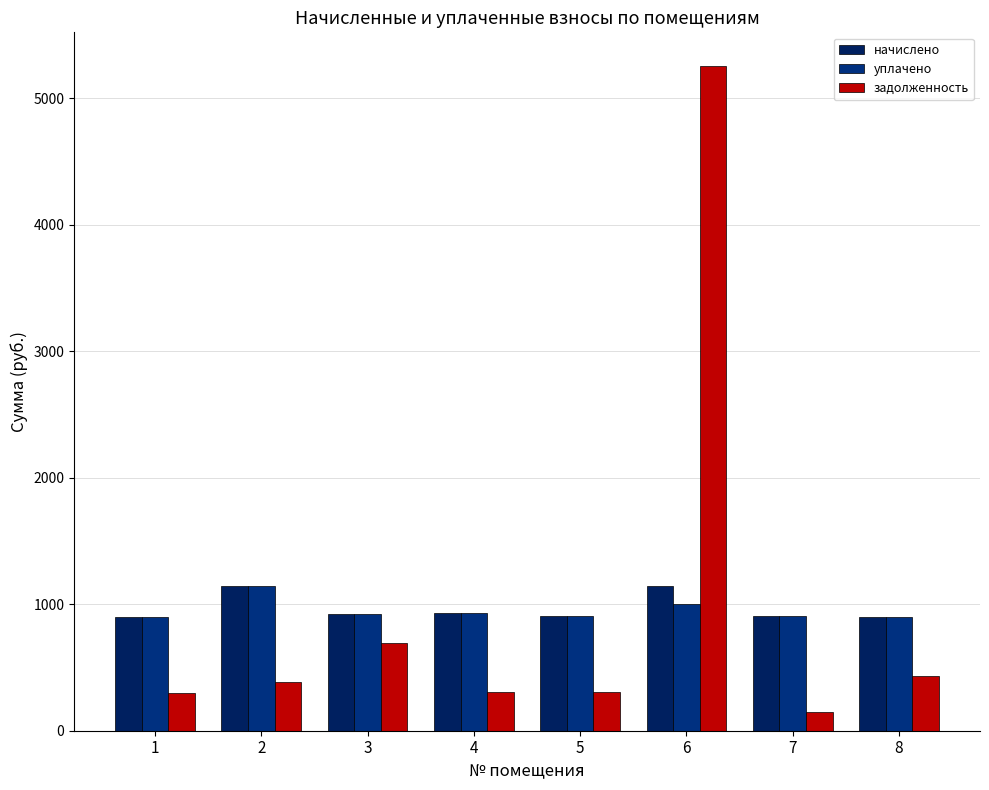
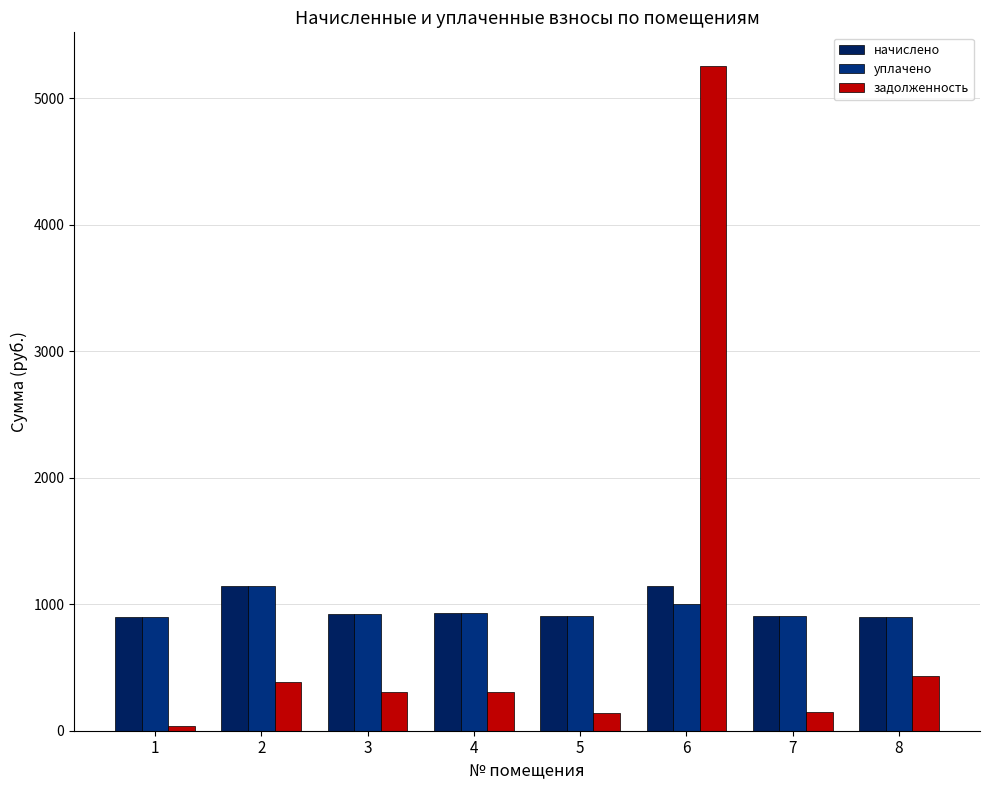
задолженность, 1: 300 -> 40
задолженность, 3: 700 -> 310
задолженность, 5: 300 -> 140
